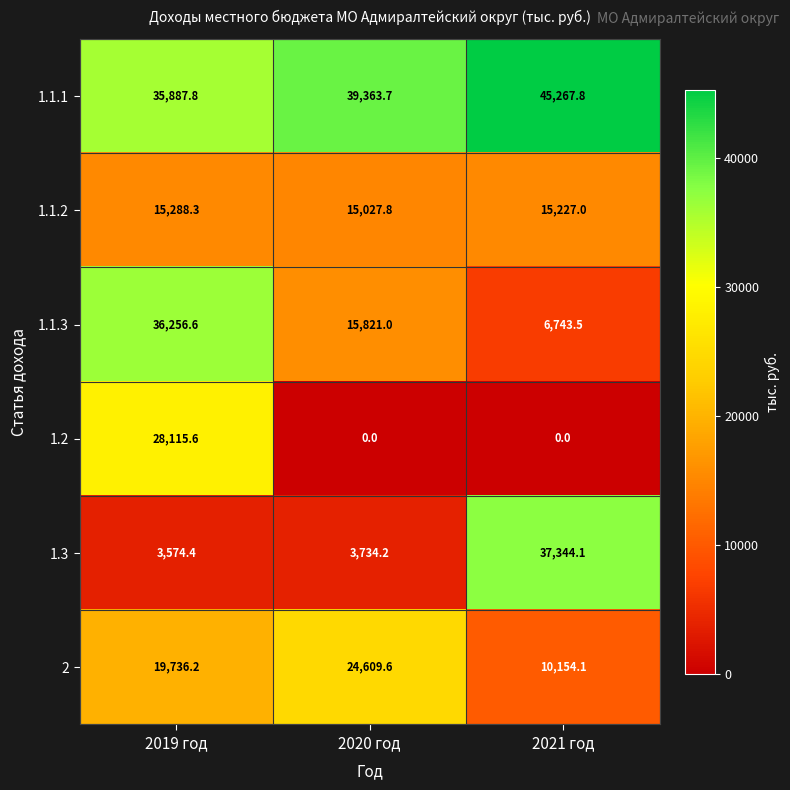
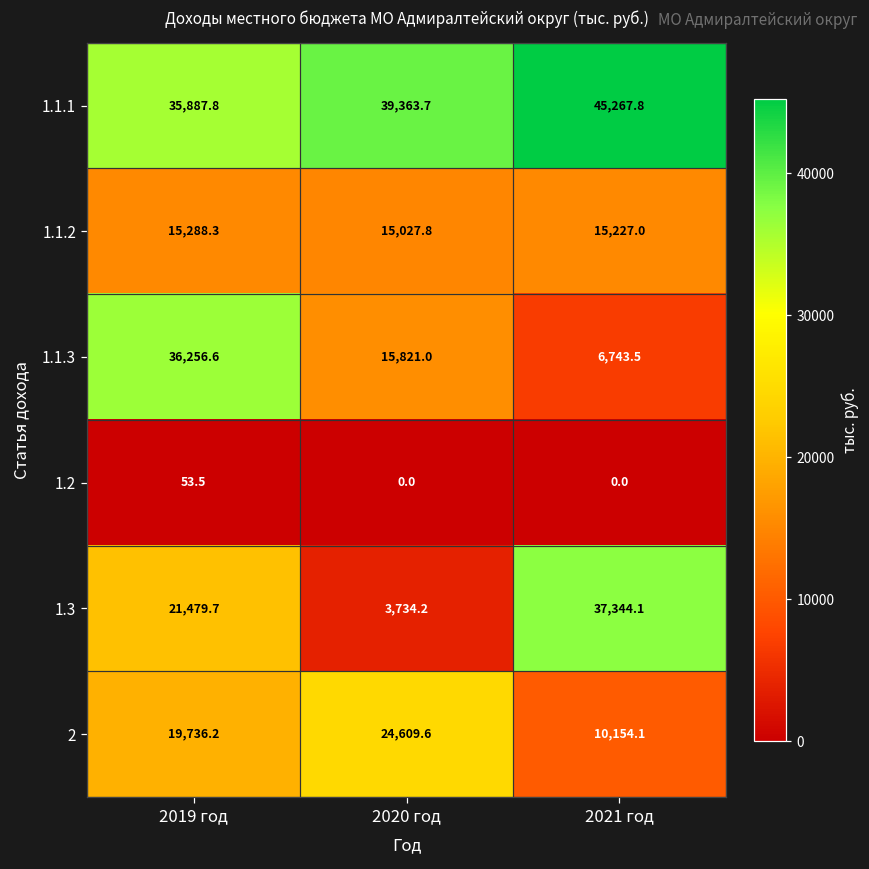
1.2, 2019 год: 28,115.6 -> 53.5
1.3, 2019 год: 3,574.4 -> 21,479.7
